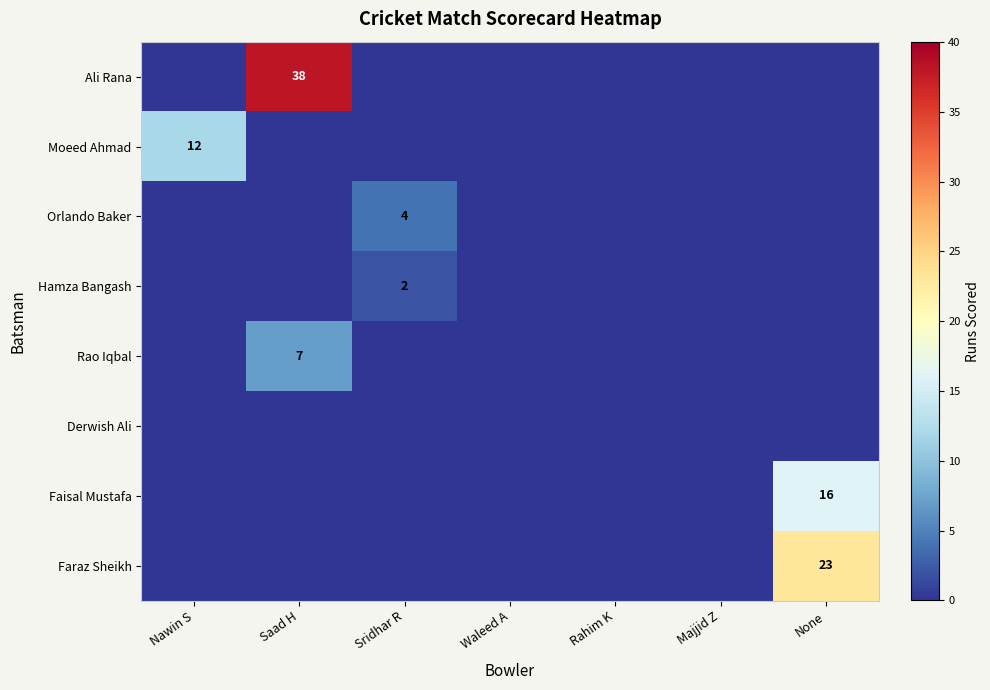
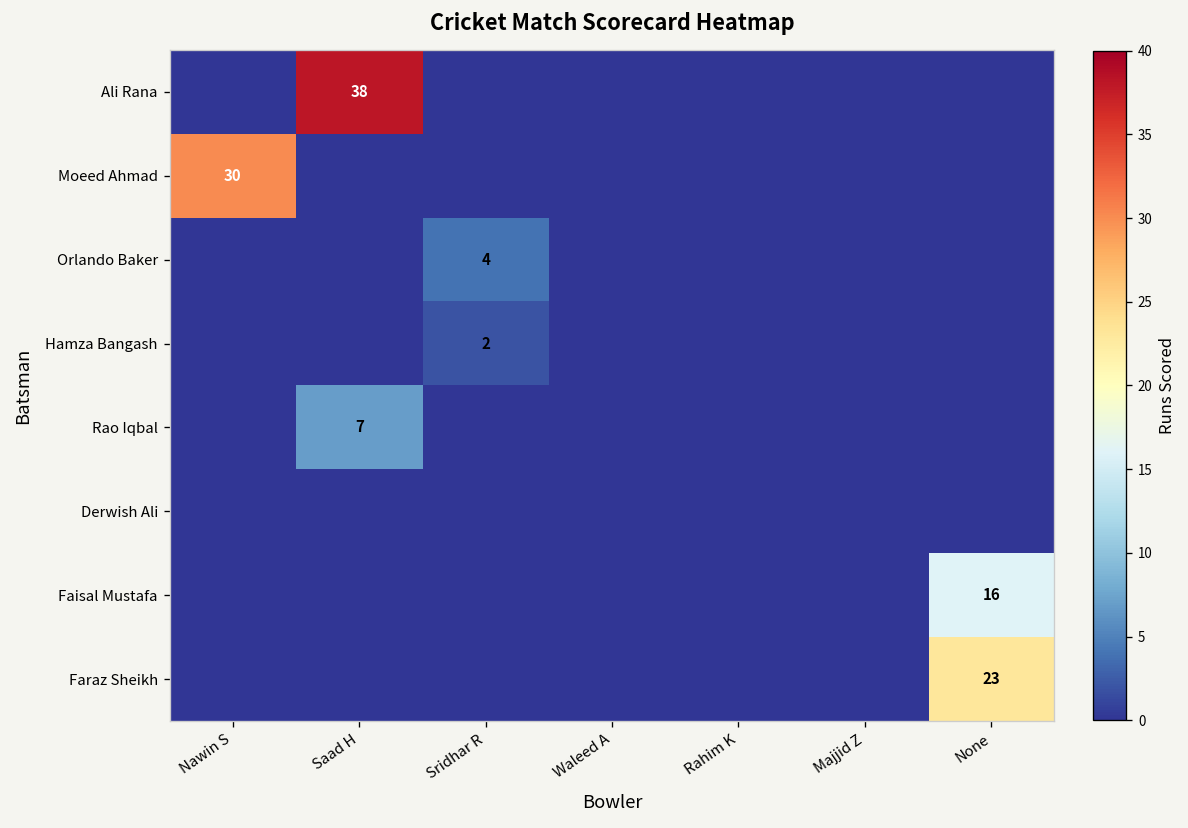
Moeed Ahmad, Nawin S: 12 -> 30
